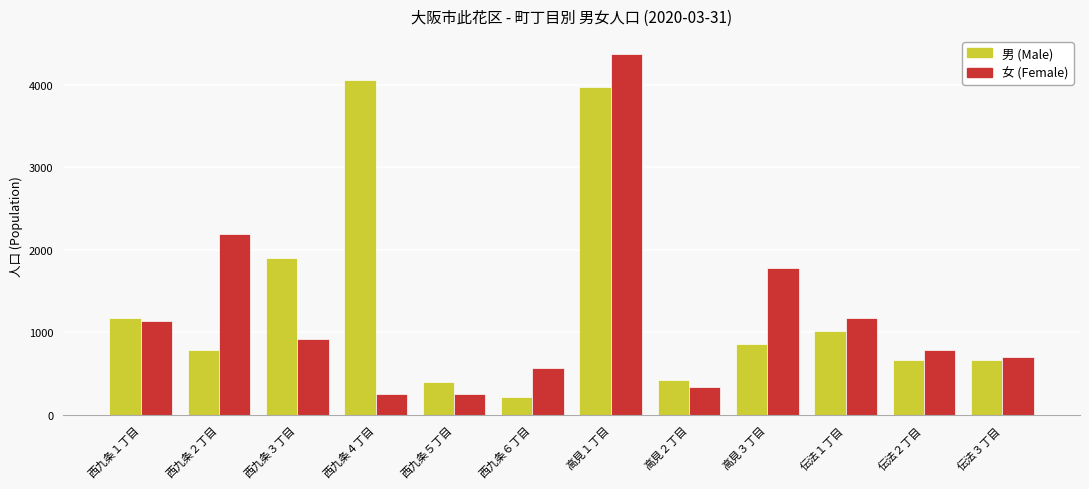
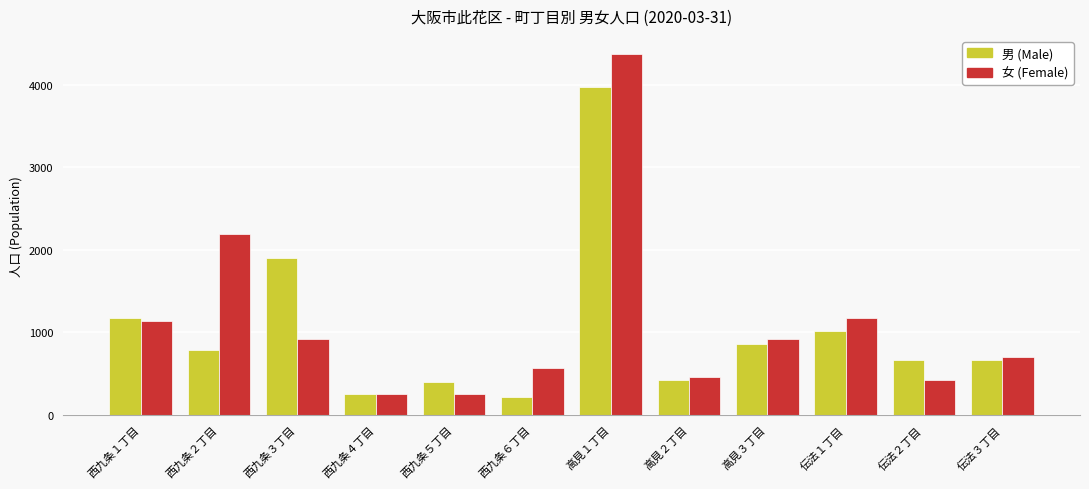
男 (Male), 西九条４丁目: 4100 -> 300
女 (Female), 高見２丁目: 300 -> 500
女 (Female), 高見３丁目: 1800 -> 900
女 (Female), 伝法２丁目: 800 -> 400
